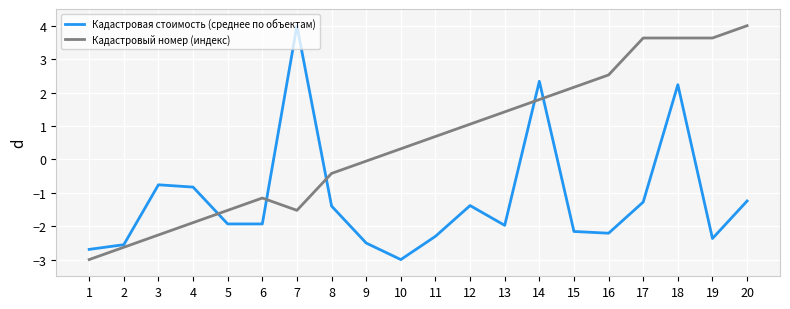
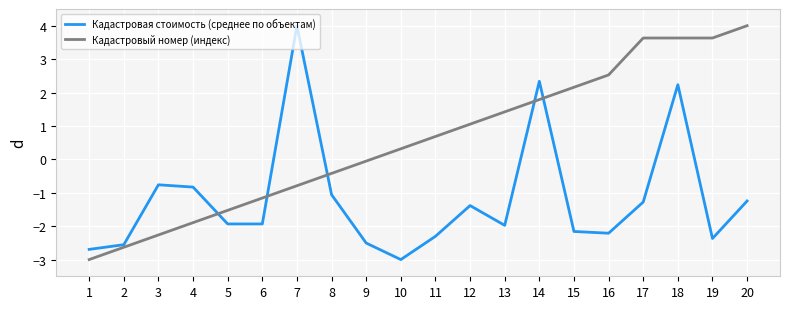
Кадастровый номер (индекс), 7: -1.5 -> -0.8
Кадастровая стоимость (среднее по объектам), 8: -1.4 -> -1.1
